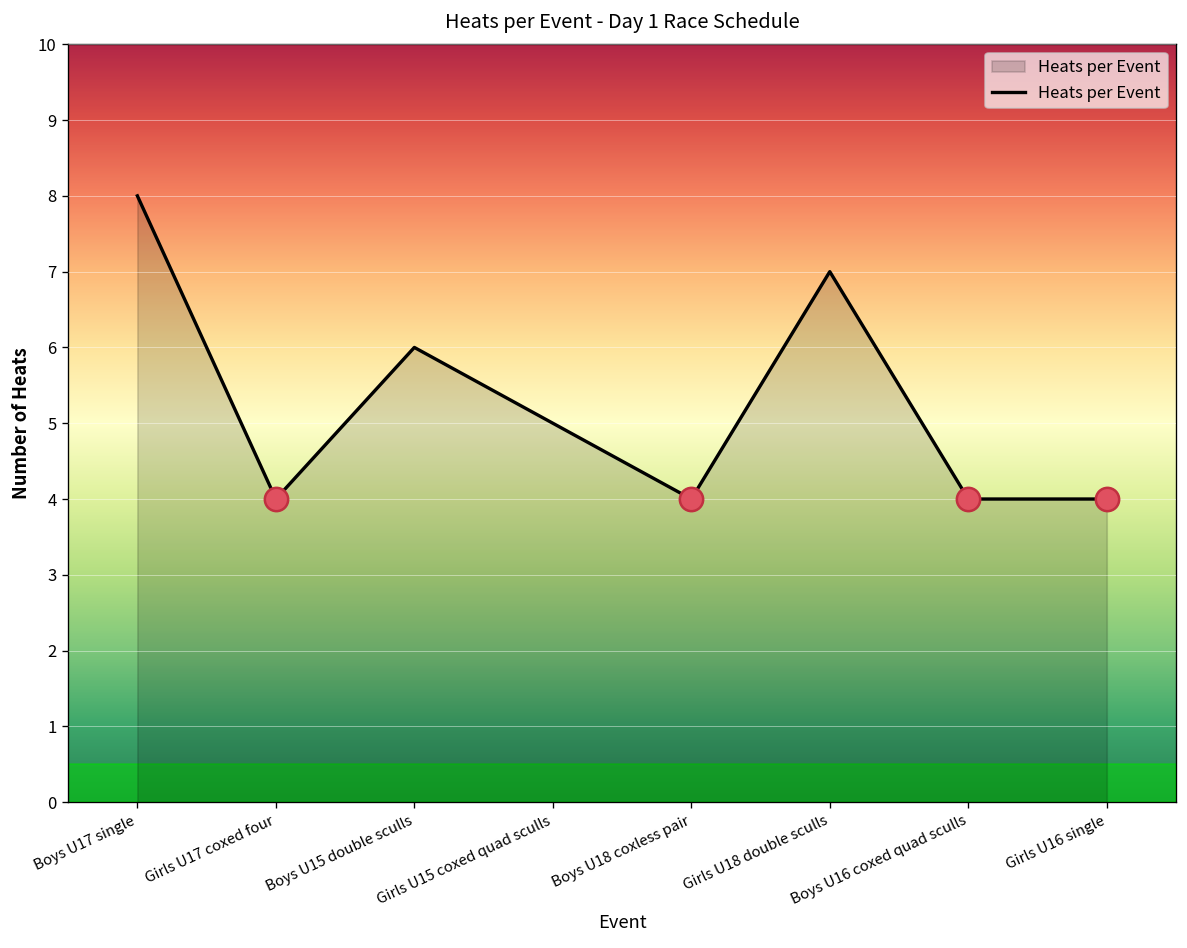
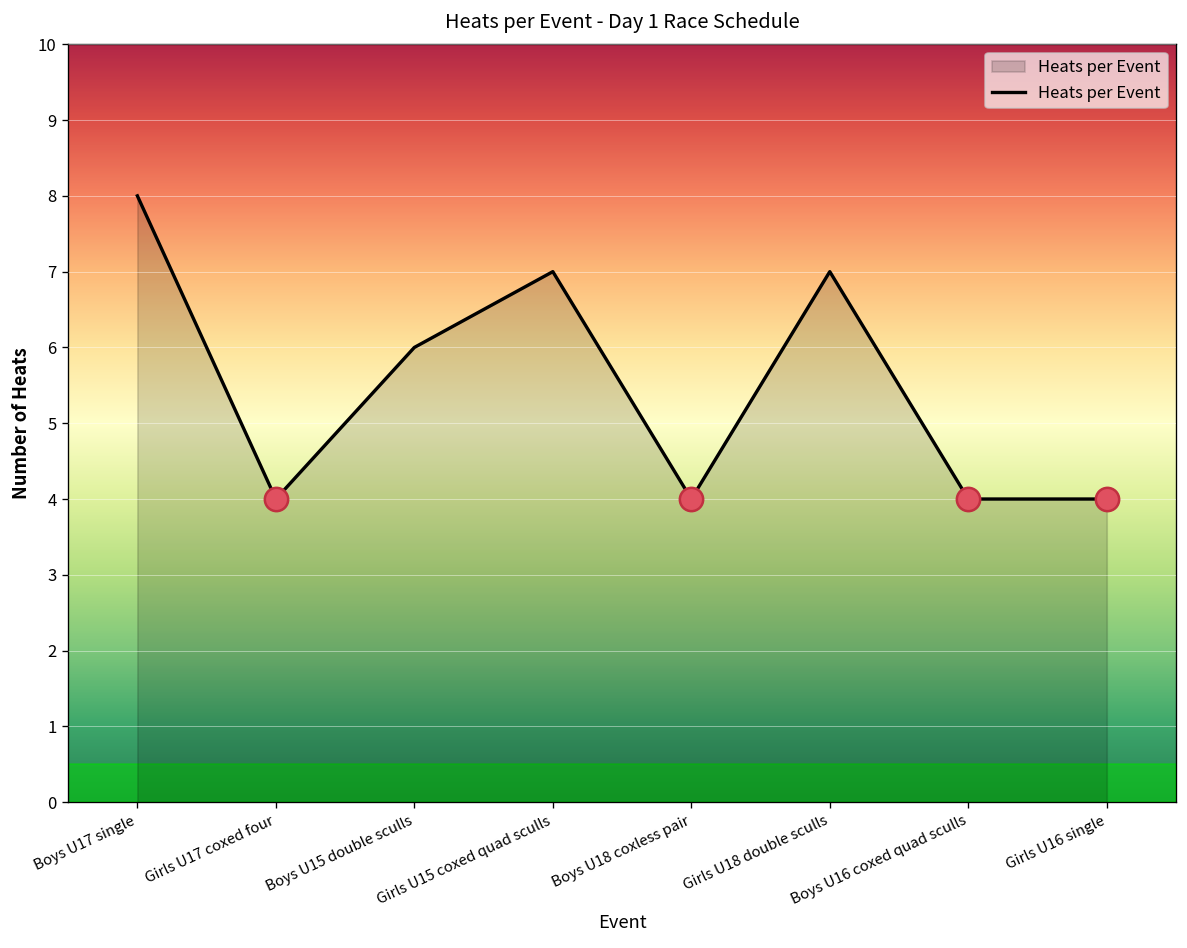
Heats per Event, Girls U15 coxed quad sculls: 5 -> 7
